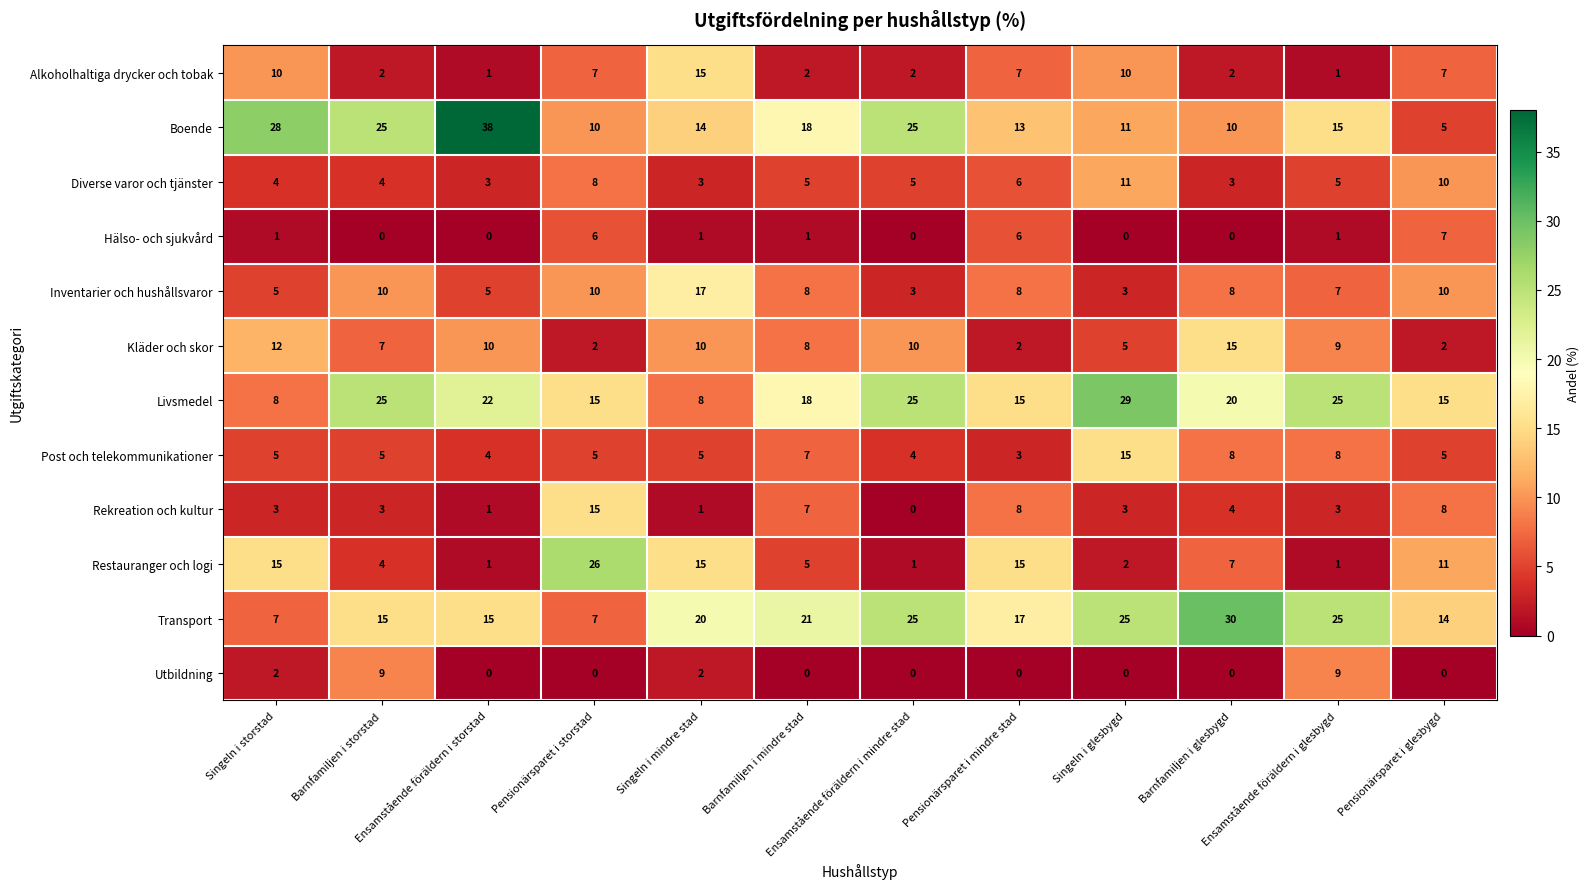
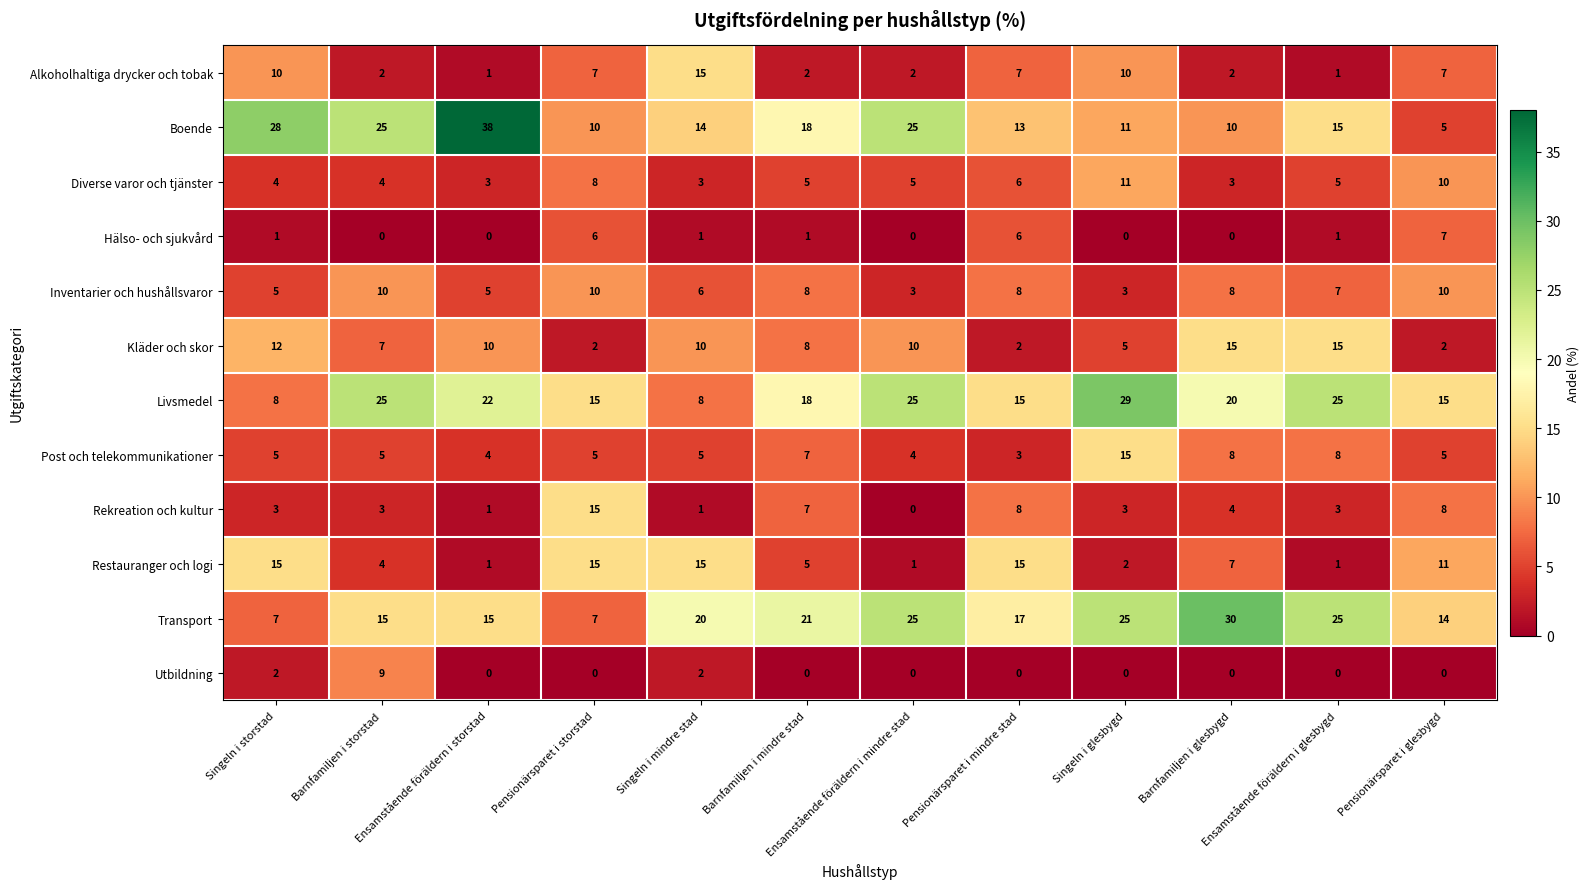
Inventarier och hushållsvaror, Singeln i mindre stad: 17 -> 6
Kläder och skor, Ensamstående föräldern i glesbygd: 9 -> 15
Restauranger och logi, Pensionärsparet i storstad: 26 -> 15
Utbildning, Ensamstående föräldern i glesbygd: 9 -> 0
